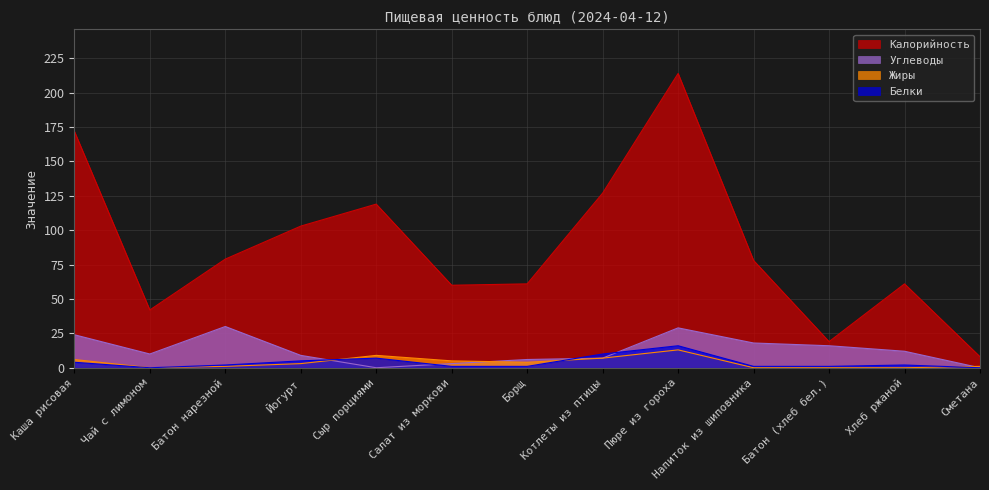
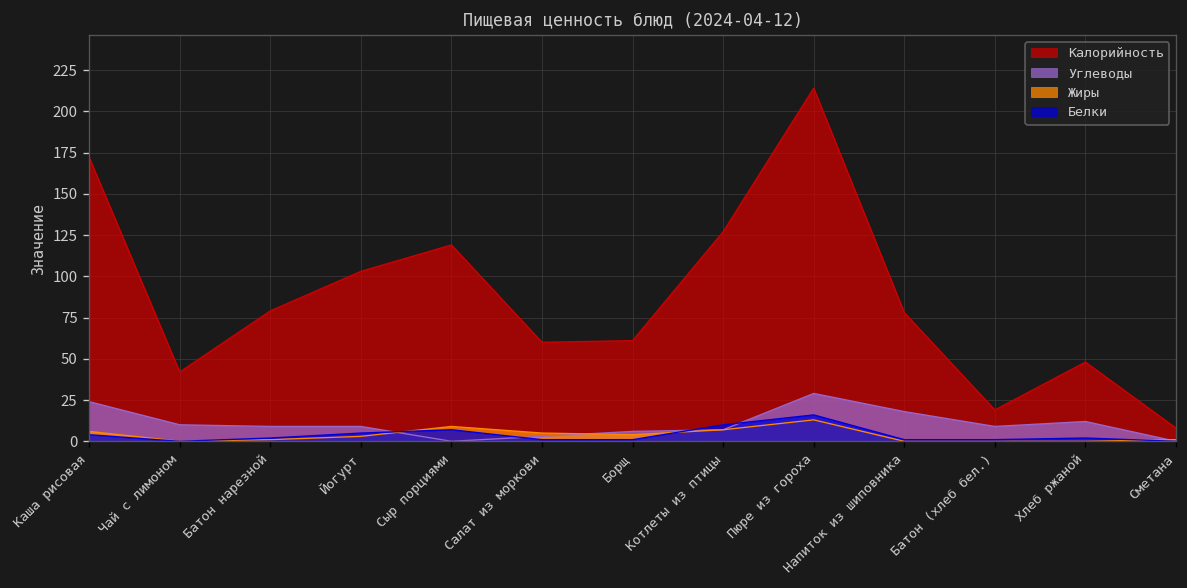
Углеводы, Батон нарезной: 30 -> 9
Углеводы, Батон (хлеб бел.): 16 -> 9
Калорийность, Хлеб ржаной: 61 -> 48
